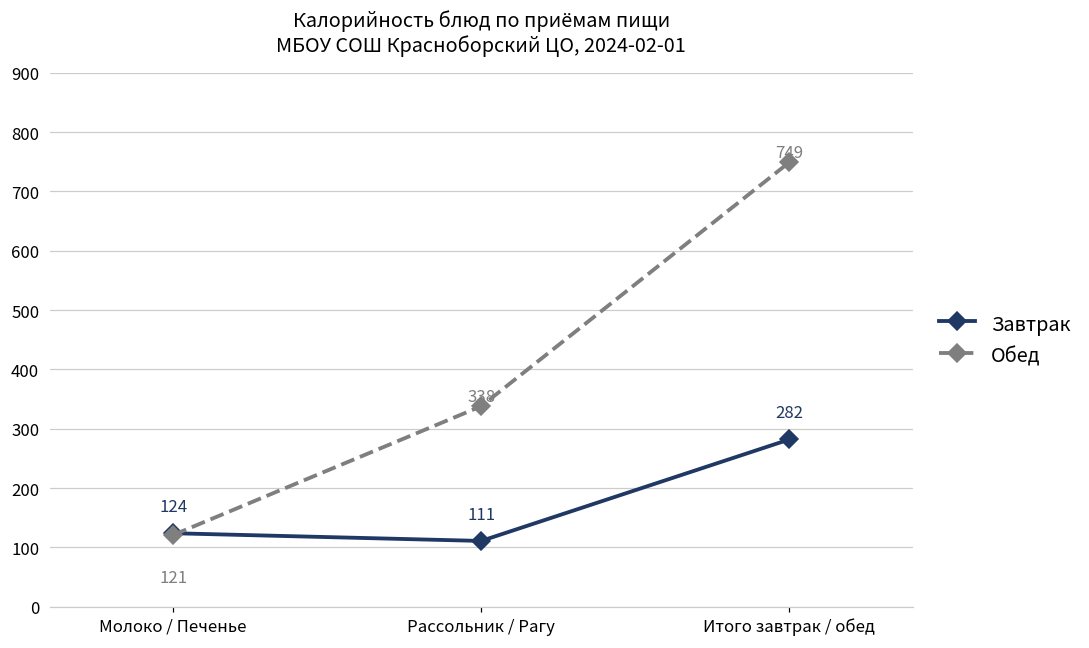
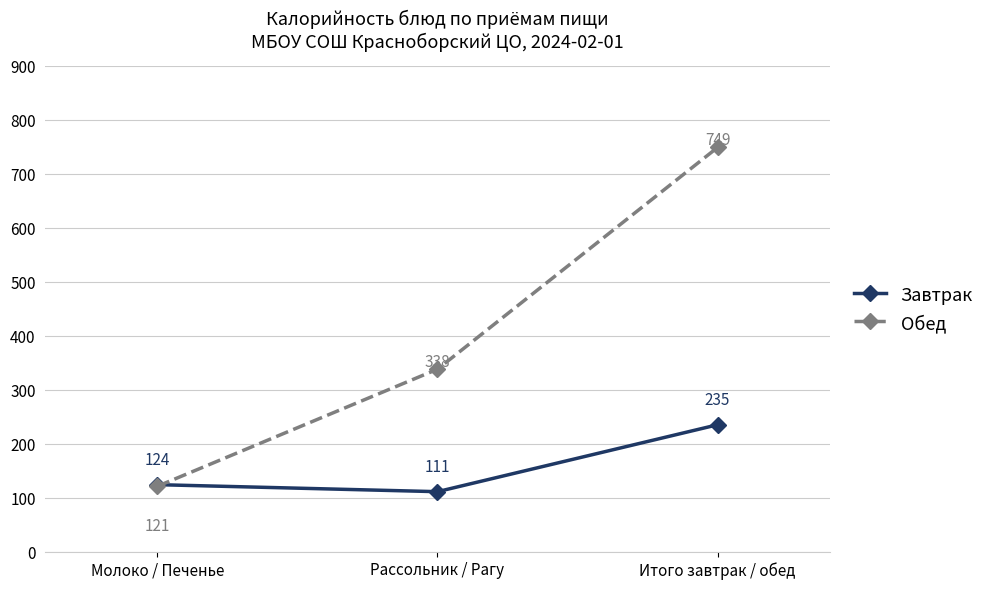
Завтрак, Итого завтрак / обед: 282 -> 235
